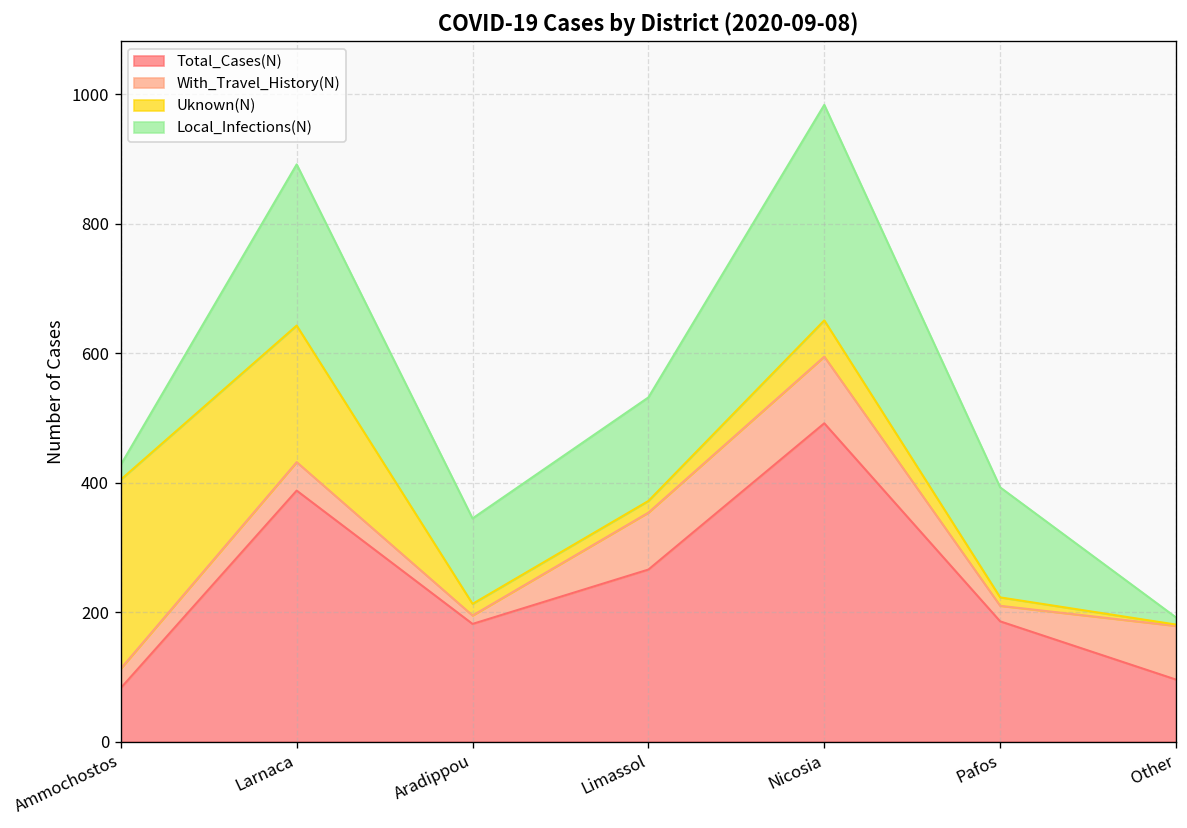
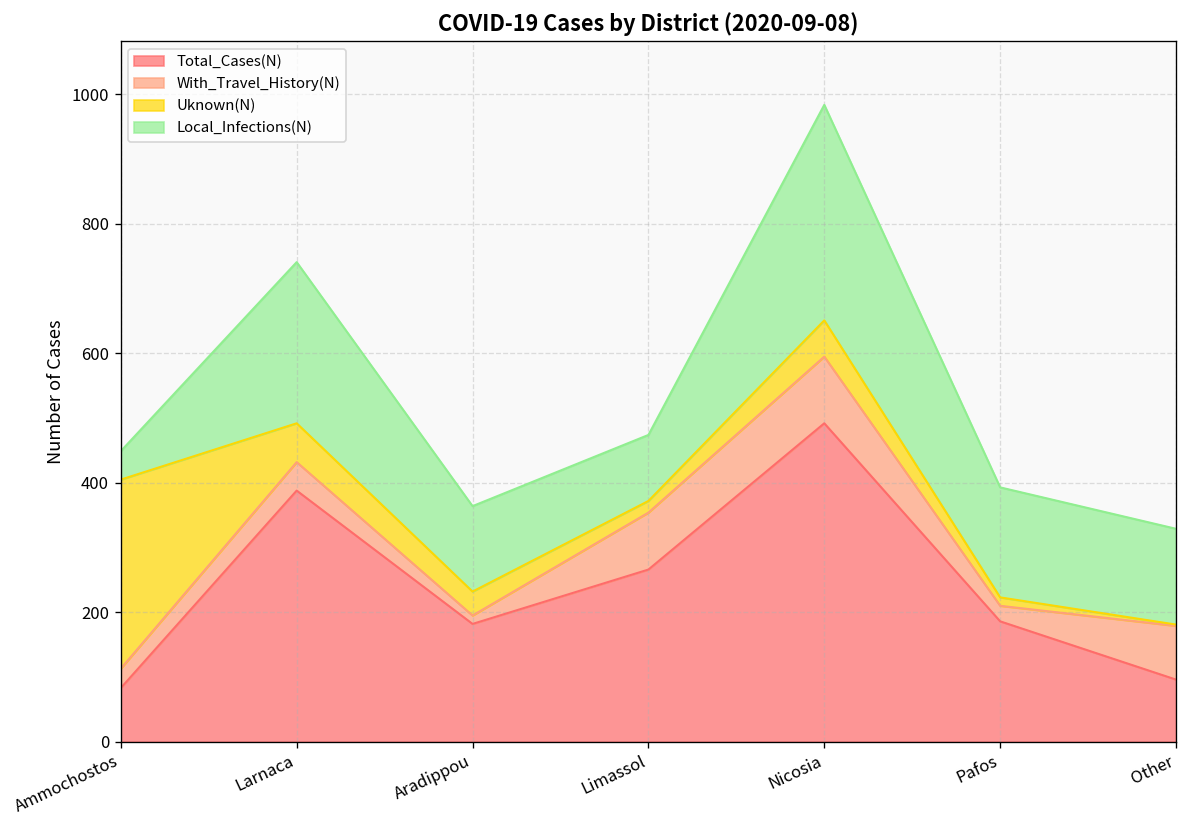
Local_Infections(N), Ammochostos: 20 -> 40
Uknown(N), Larnaca: 210 -> 60
Uknown(N), Aradippou: 20 -> 40
Local_Infections(N), Limassol: 160 -> 100
Local_Infections(N), Other: 10 -> 150
